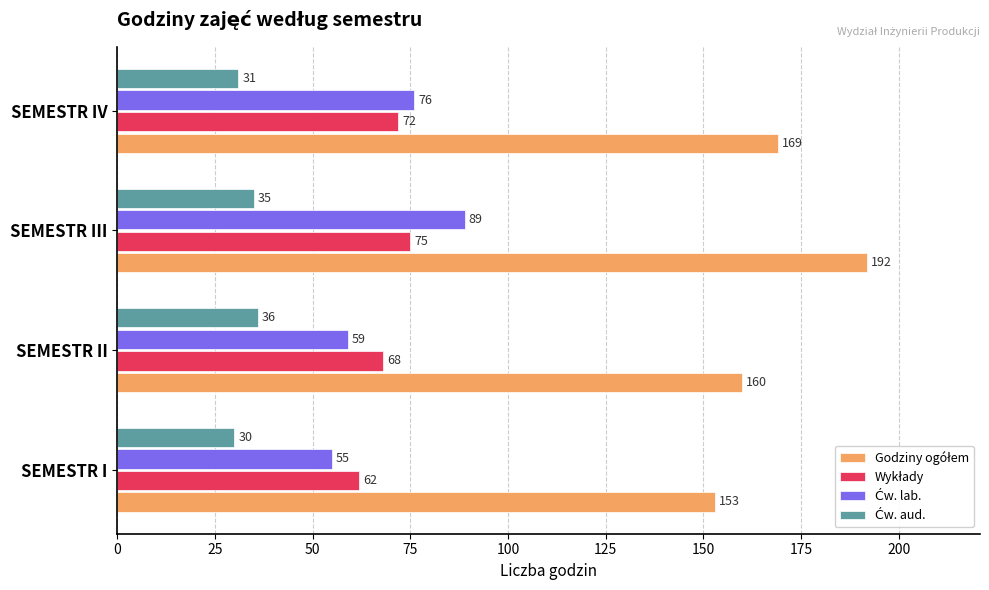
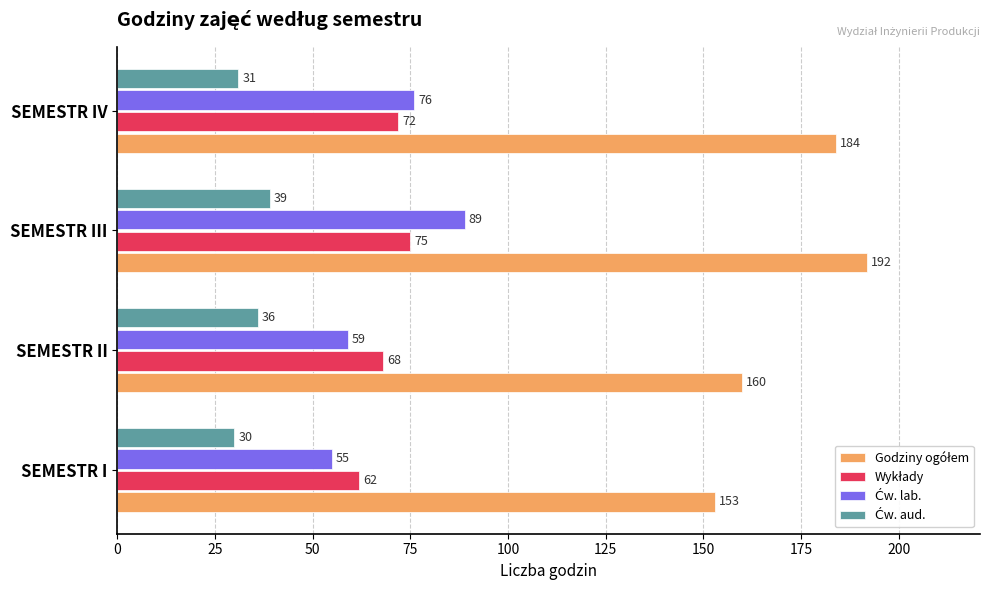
Godziny ogółem, SEMESTR IV: 169 -> 184
Ćw. aud., SEMESTR III: 35 -> 39
